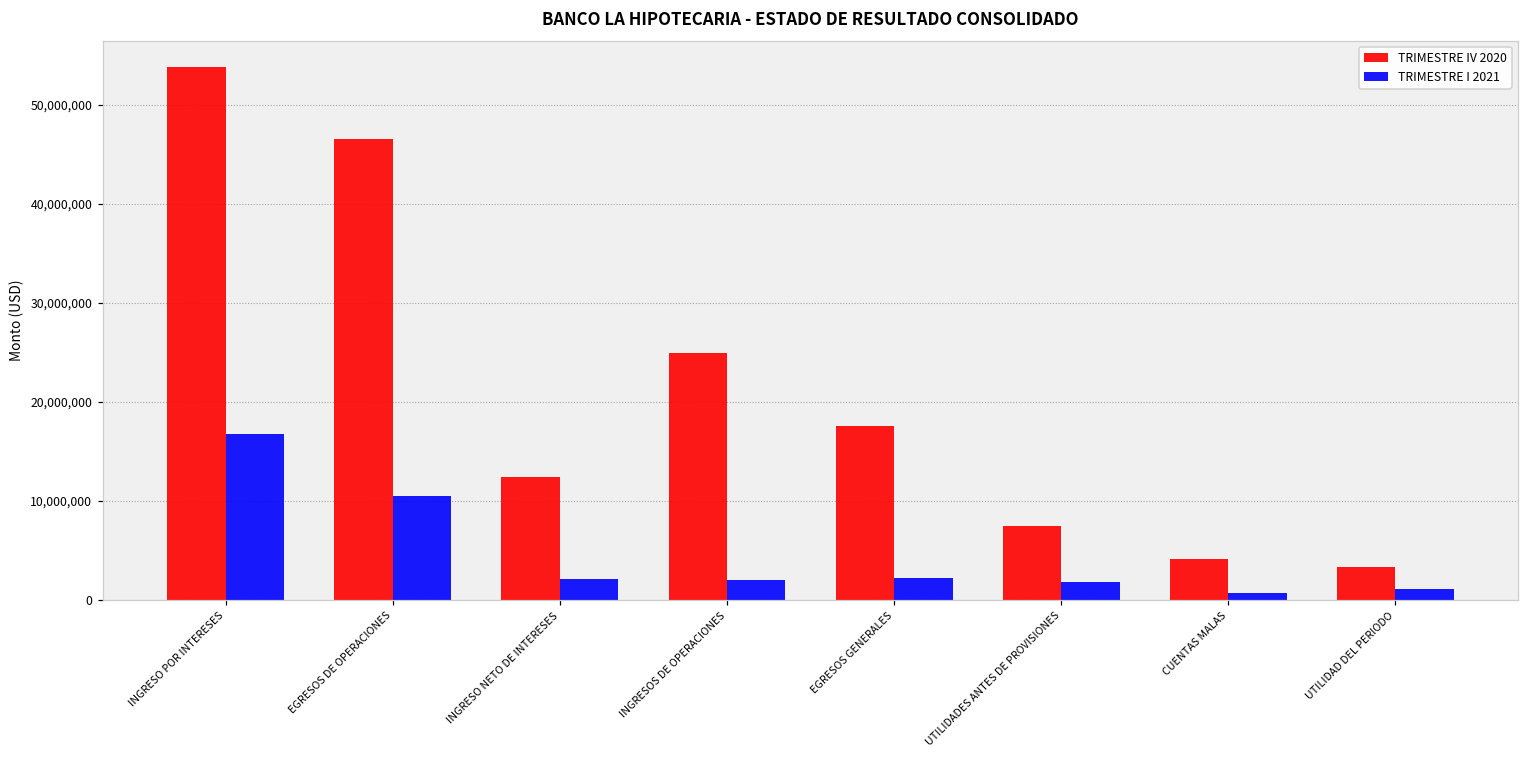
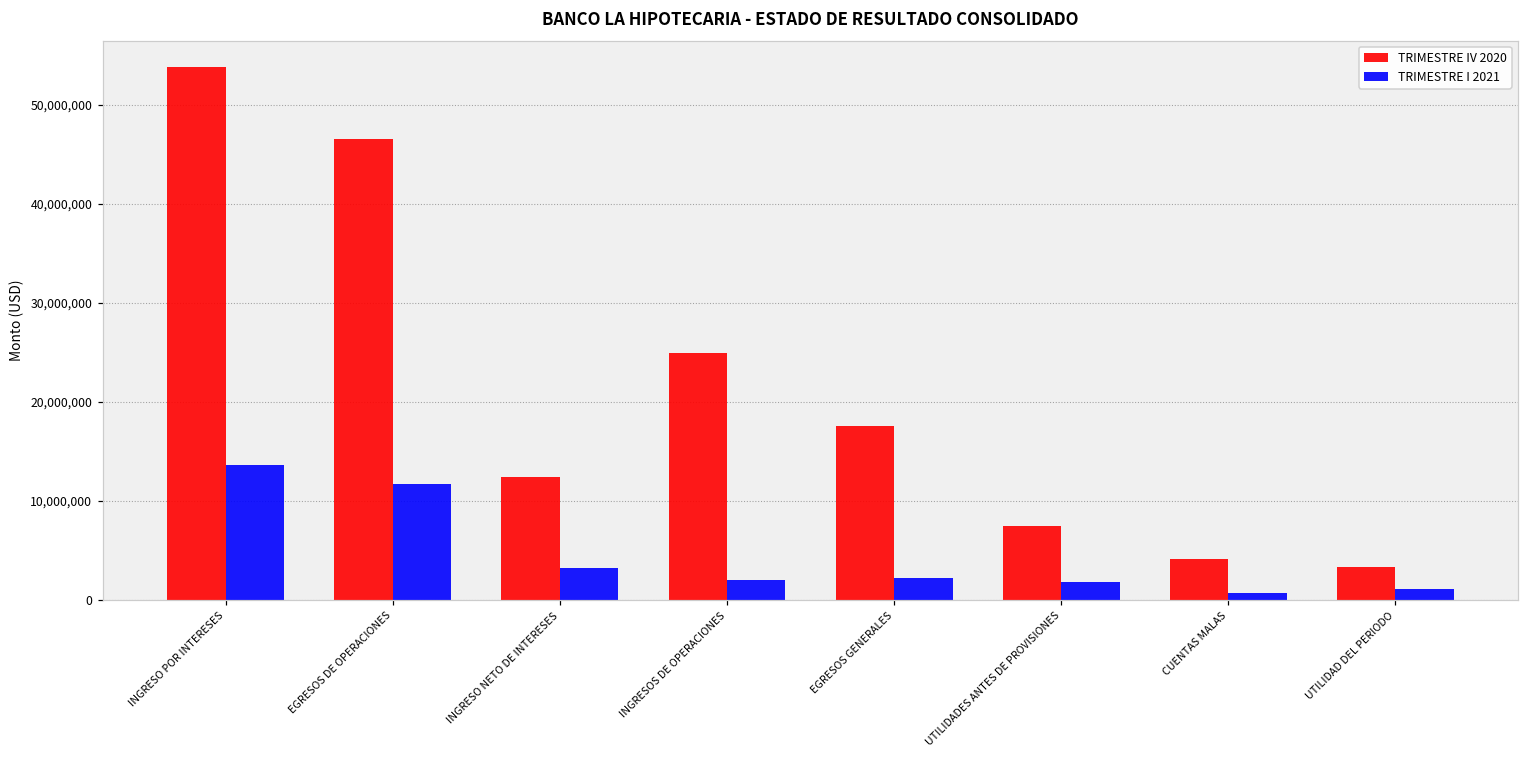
TRIMESTRE I 2021, INGRESO POR INTERESES: 17,000,000 -> 14,000,000
TRIMESTRE I 2021, EGRESOS DE OPERACIONES: 10,000,000 -> 12,000,000
TRIMESTRE I 2021, INGRESO NETO DE INTERESES: 2,000,000 -> 3,000,000
